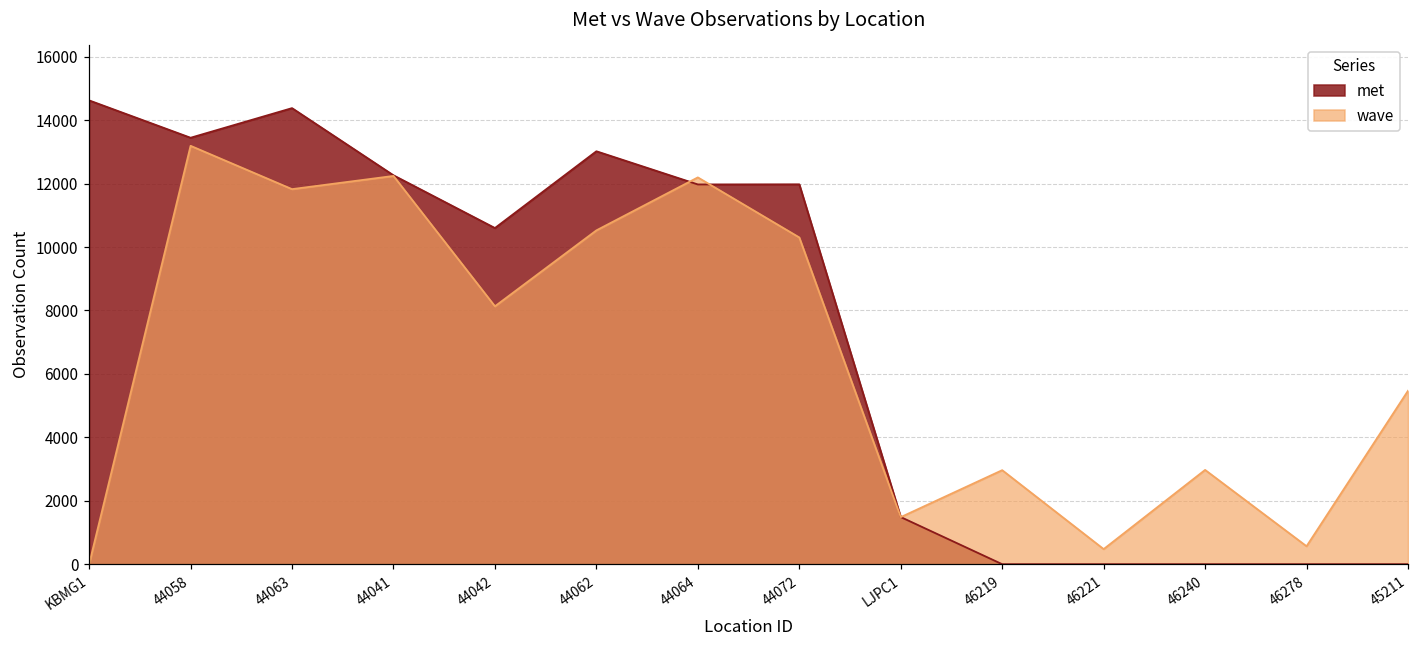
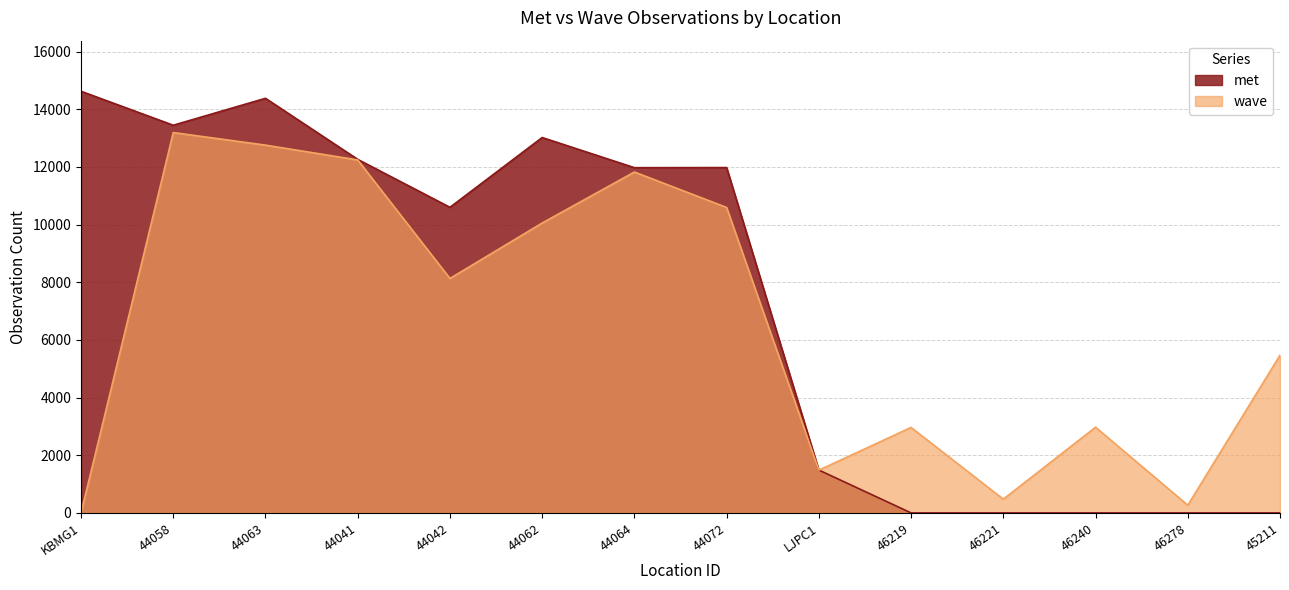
wave, 44063: 11800 -> 12800
wave, 44062: 10500 -> 10100
wave, 44064: 12200 -> 11800
wave, 44072: 10300 -> 10600
wave, 46278: 600 -> 300
